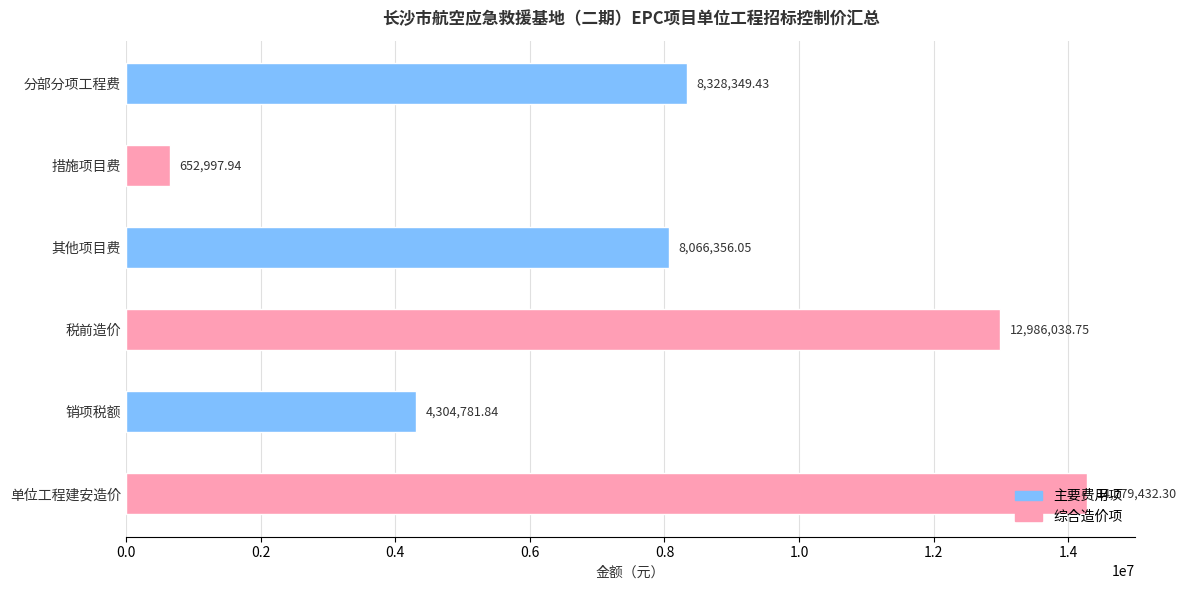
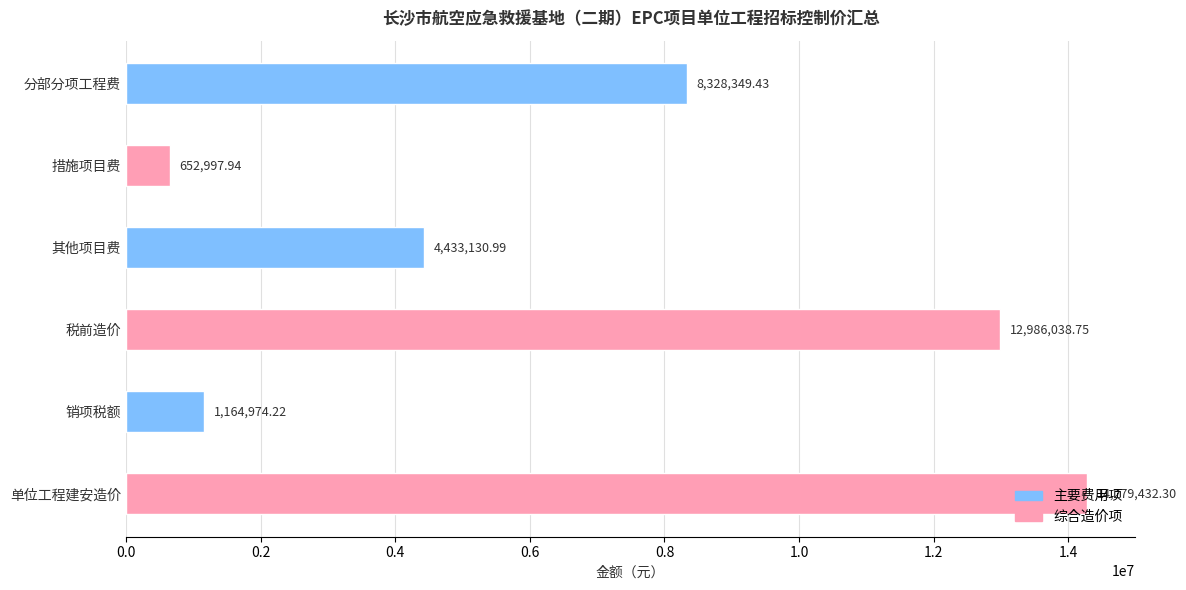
其他项目费: 8,066,356.05 -> 4,433,130.99
销项税额: 4,304,781.84 -> 1,164,974.22
